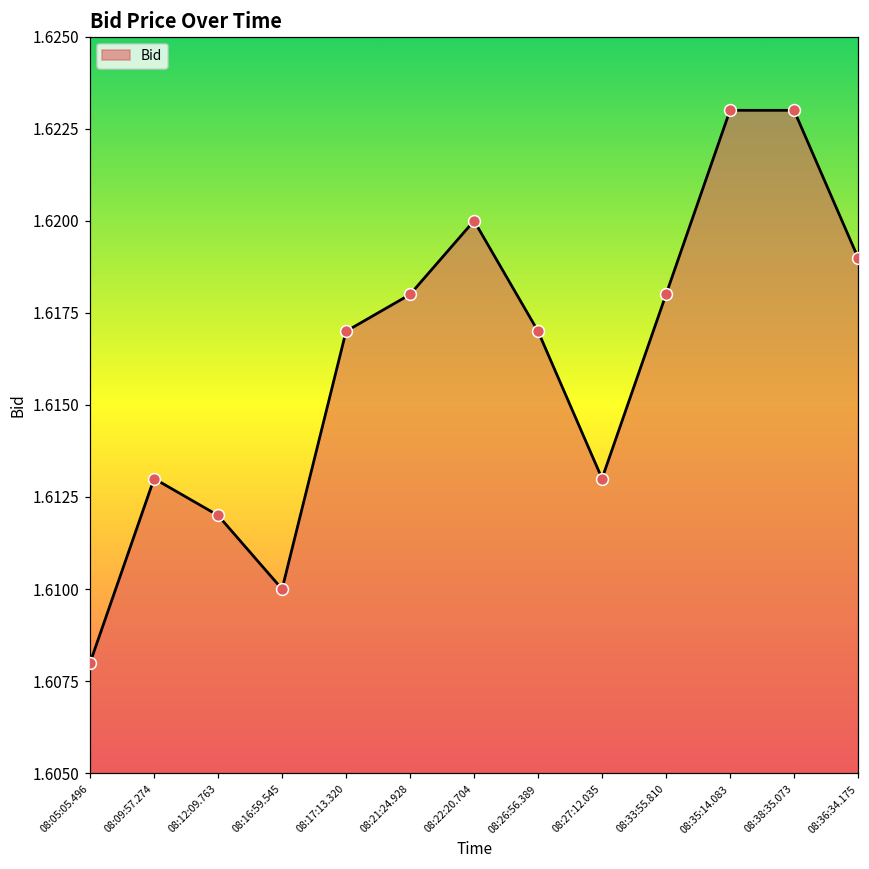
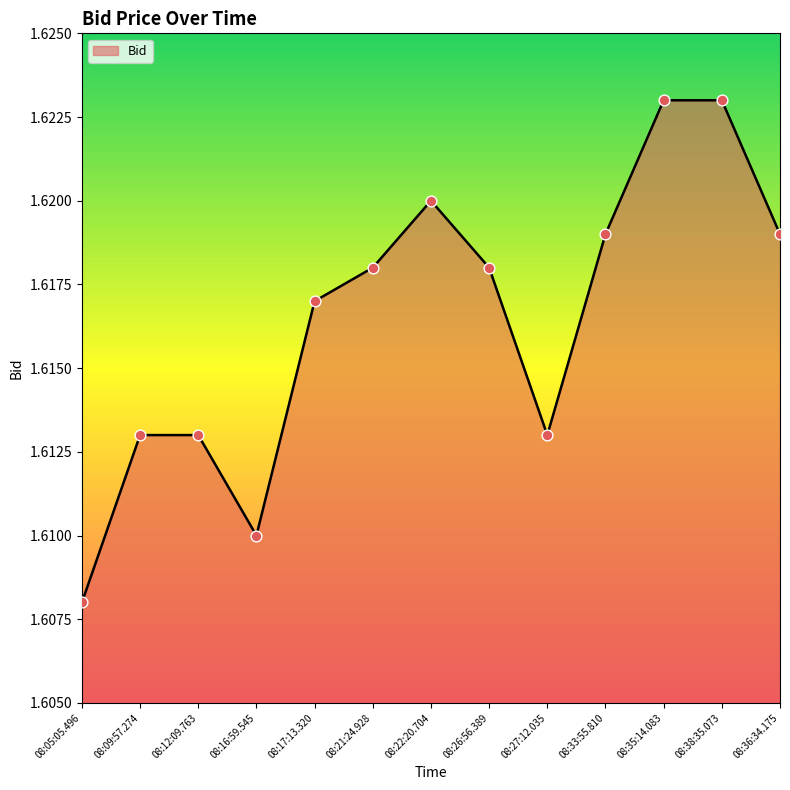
08:12:09.763: 1.612 -> 1.613
08:26:56.389: 1.617 -> 1.618
08:33:55.810: 1.618 -> 1.619
